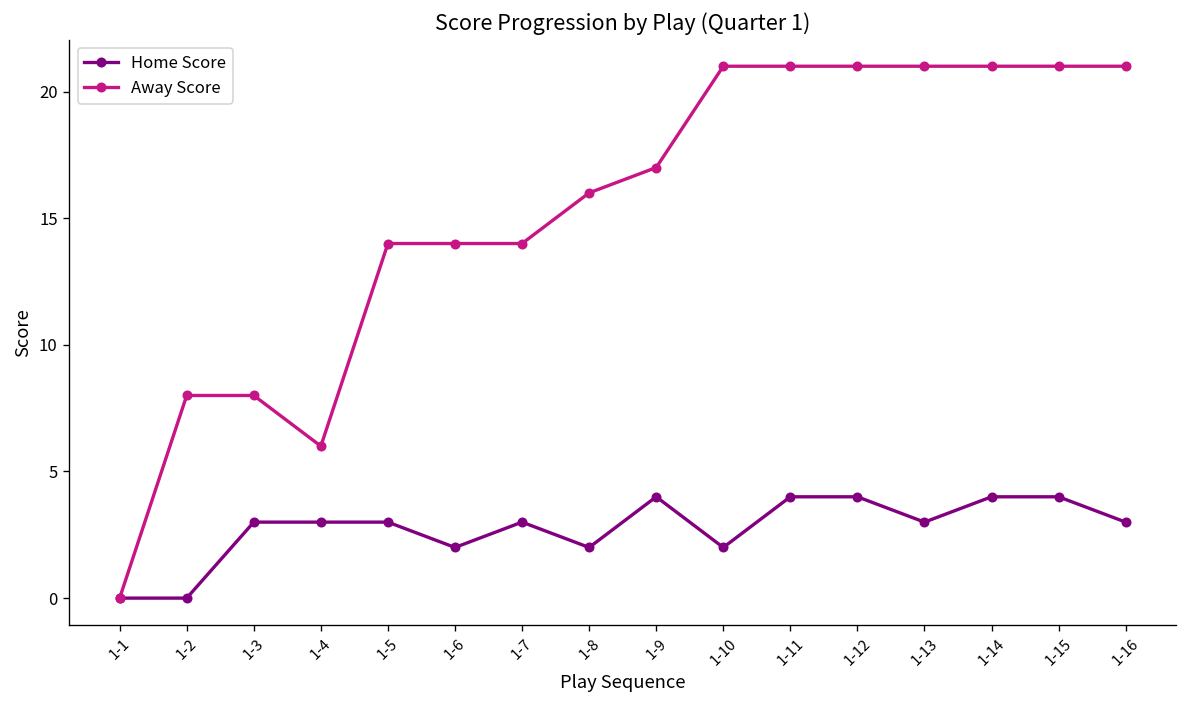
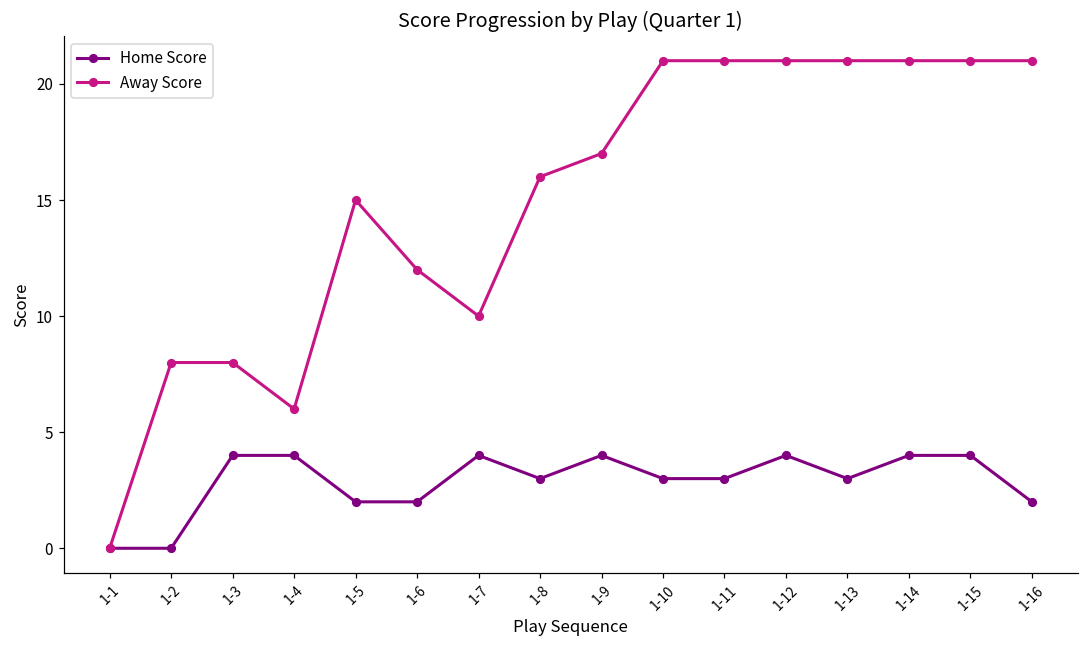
Home Score, 1-3: 3 -> 4
Home Score, 1-4: 3 -> 4
Home Score, 1-5: 3 -> 2
Away Score, 1-5: 14 -> 15
Away Score, 1-6: 14 -> 12
Home Score, 1-7: 3 -> 4
Away Score, 1-7: 14 -> 10
Home Score, 1-8: 2 -> 3
Home Score, 1-10: 2 -> 3
Home Score, 1-11: 4 -> 3
Home Score, 1-16: 3 -> 2
